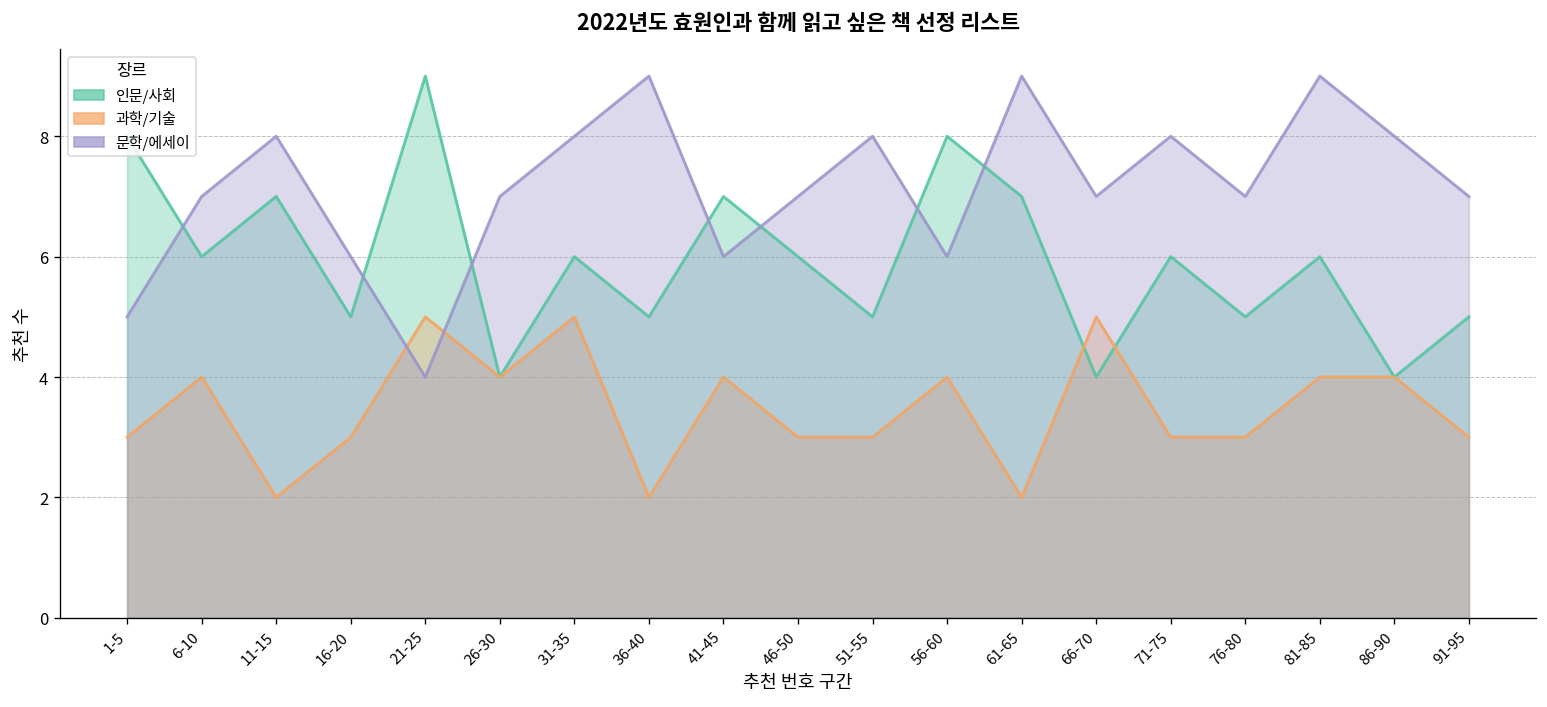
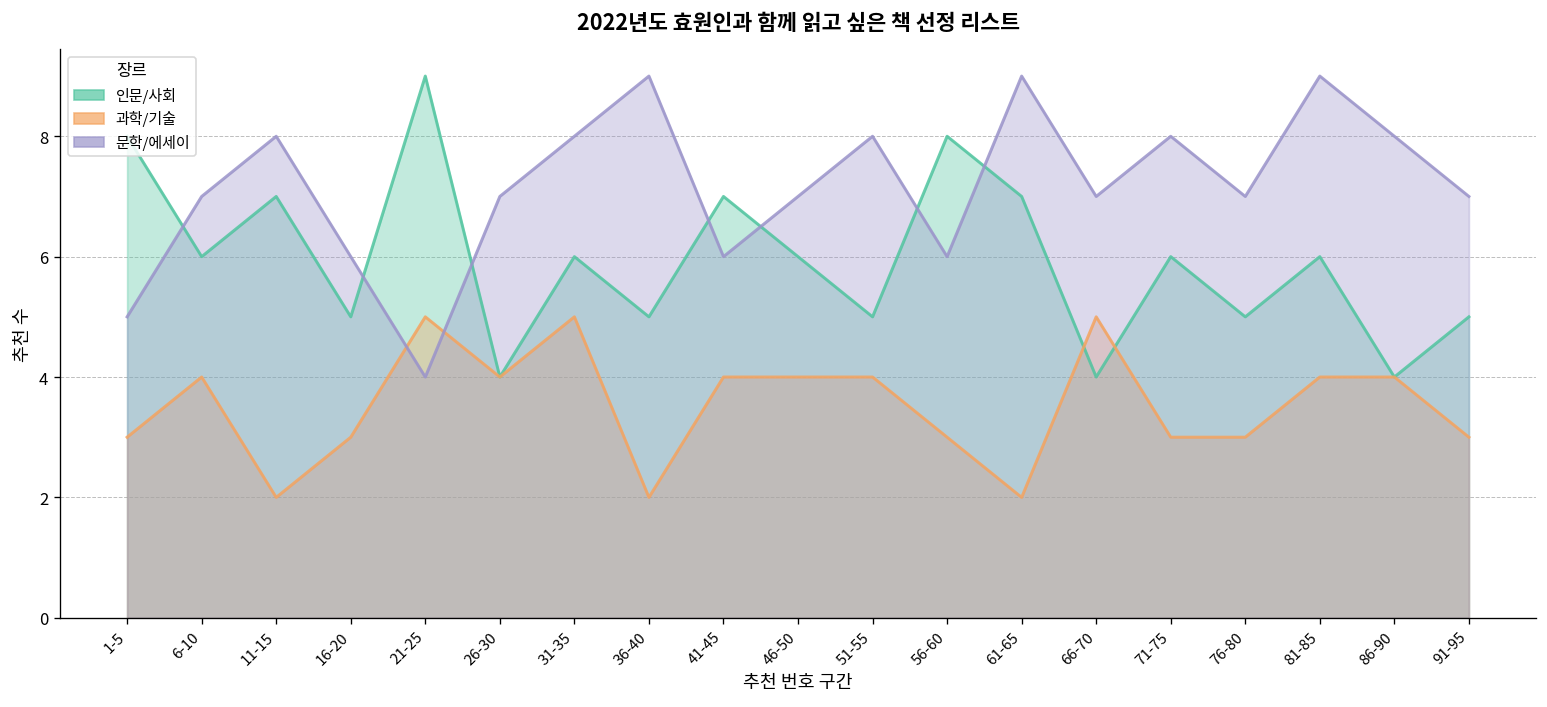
과학/기술, 46-50: 3 -> 4
과학/기술, 51-55: 3 -> 4
과학/기술, 56-60: 4 -> 3
